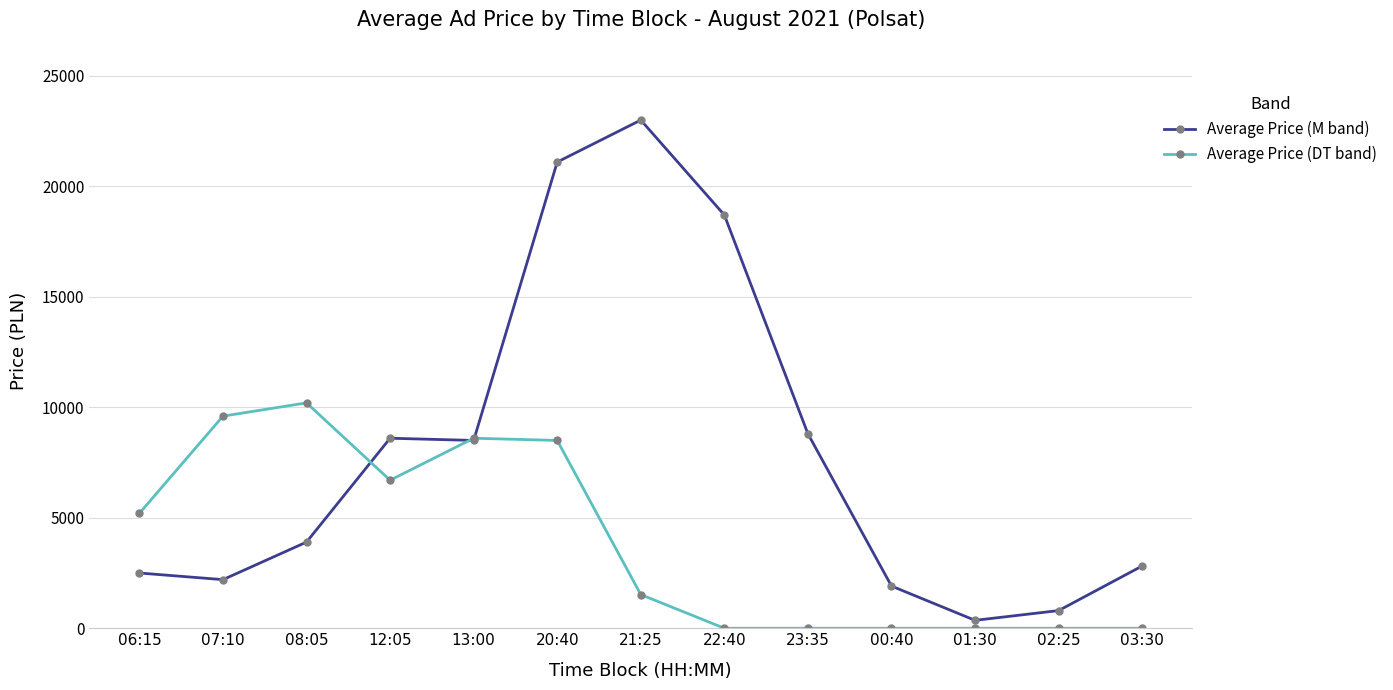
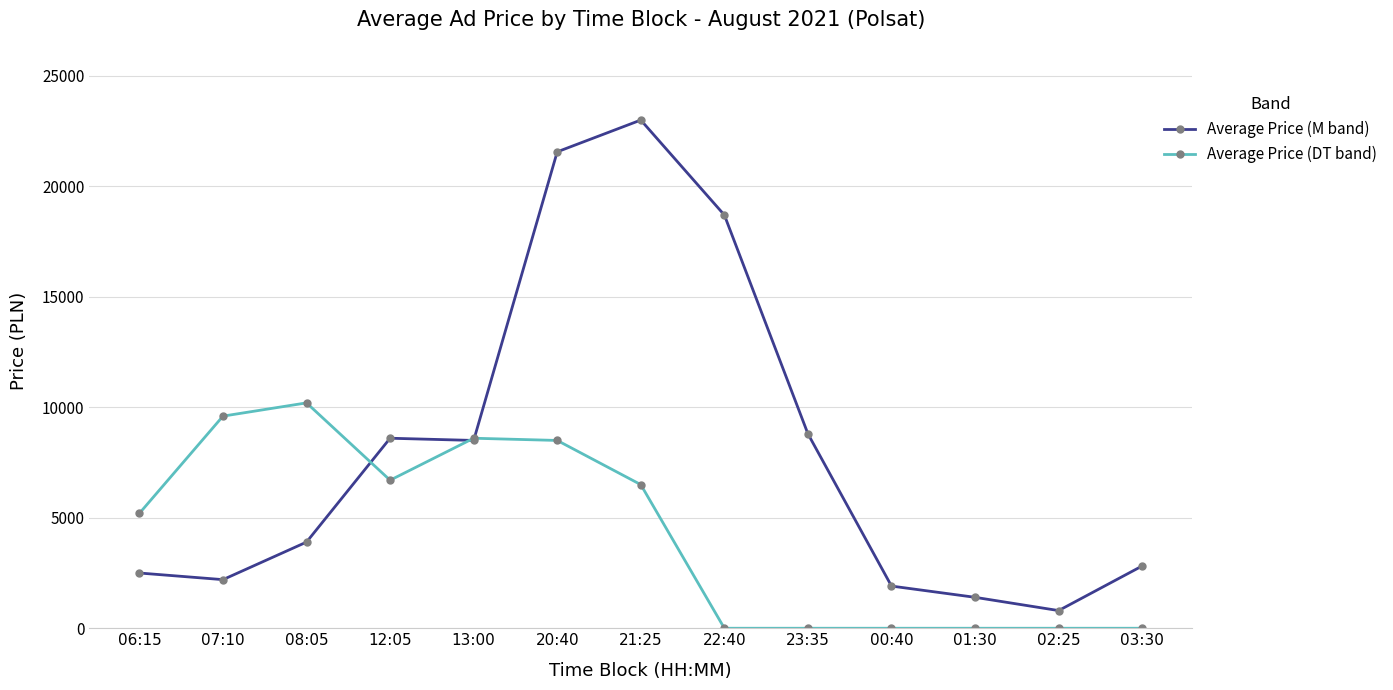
Average Price (M band), 20:40: 21100 -> 21600
Average Price (DT band), 21:25: 1500 -> 6500
Average Price (M band), 01:30: 400 -> 1400
